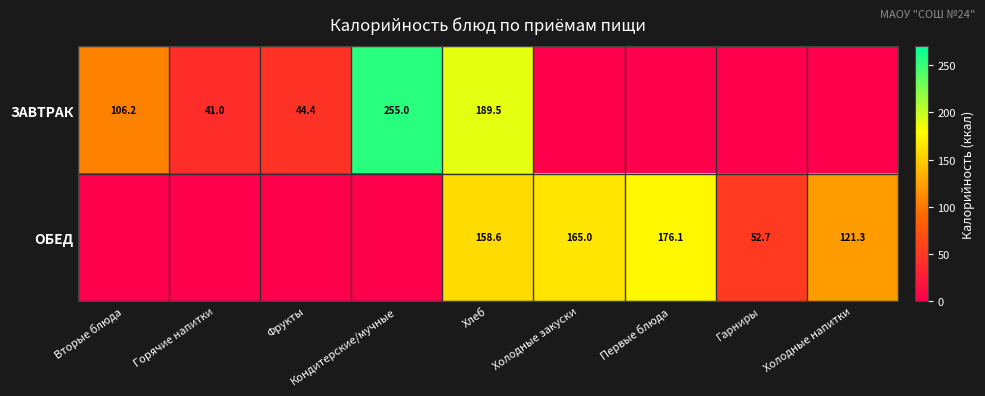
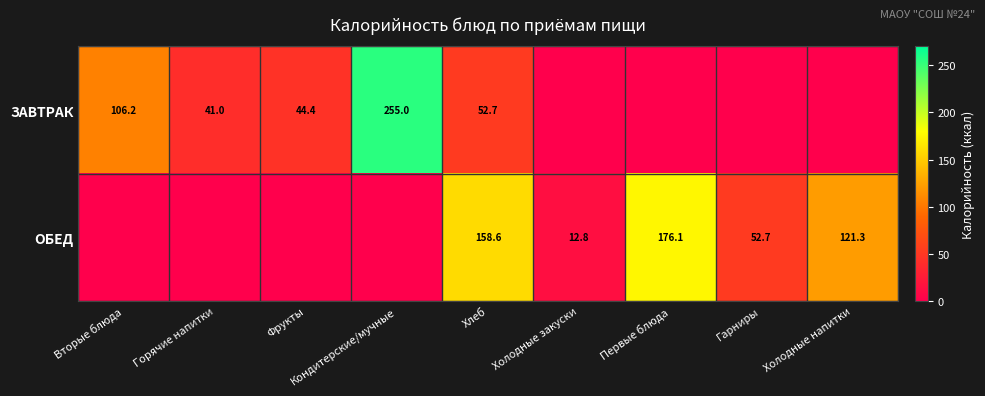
ЗАВТРАК, Хлеб: 189.5 -> 52.7
ОБЕД, Холодные закуски: 165.0 -> 12.8
